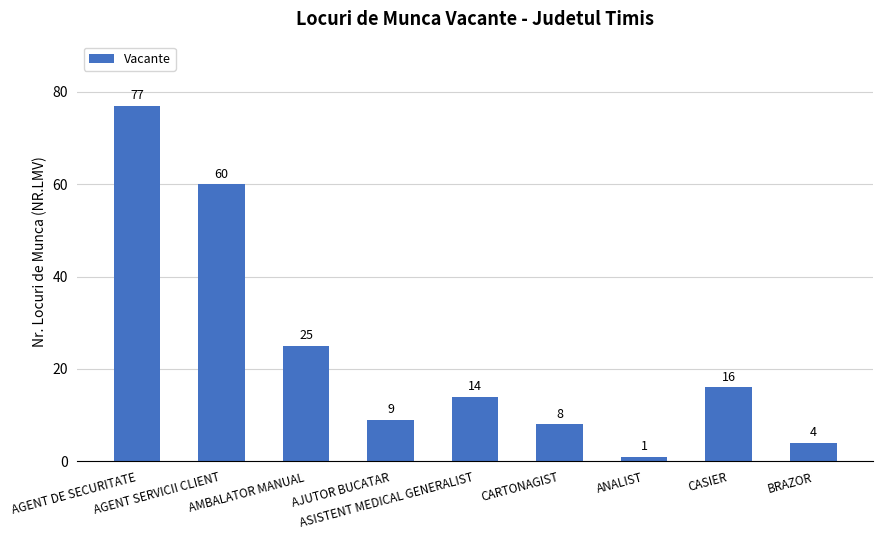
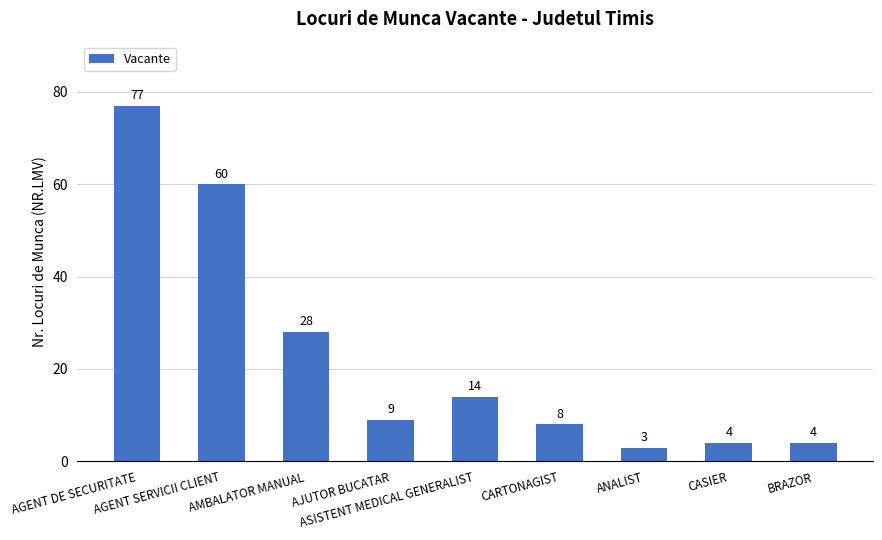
AMBALATOR MANUAL: 25 -> 28
ANALIST: 1 -> 3
CASIER: 16 -> 4
